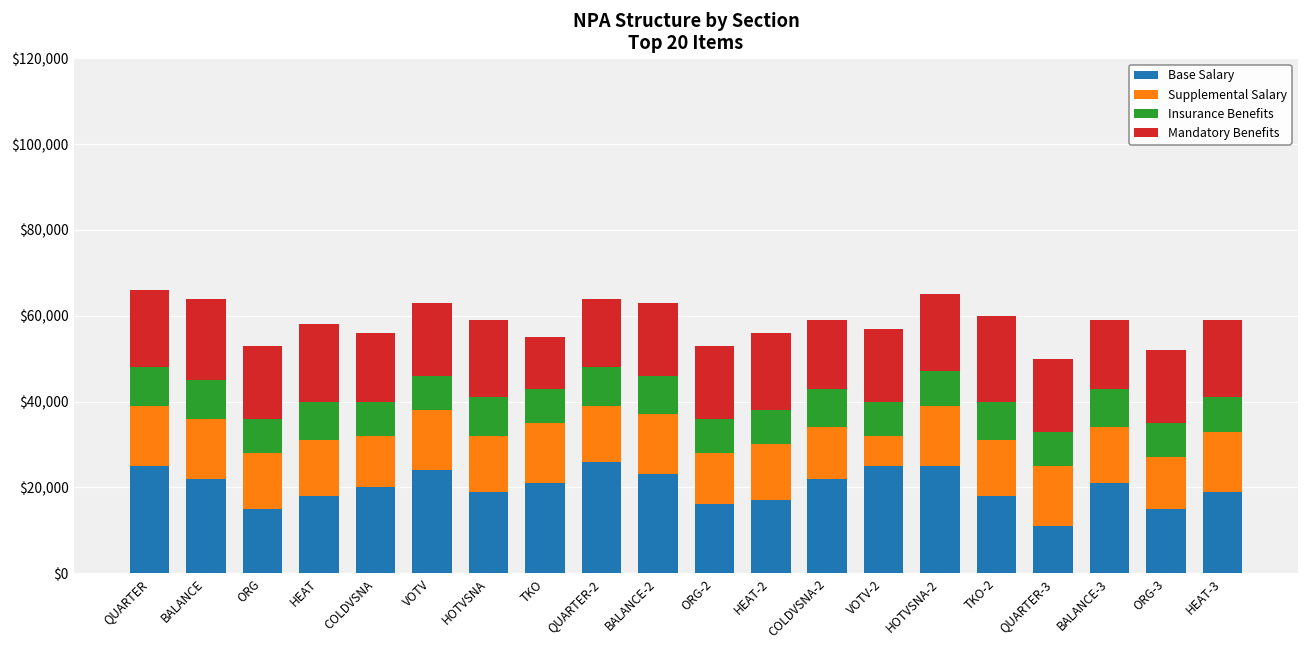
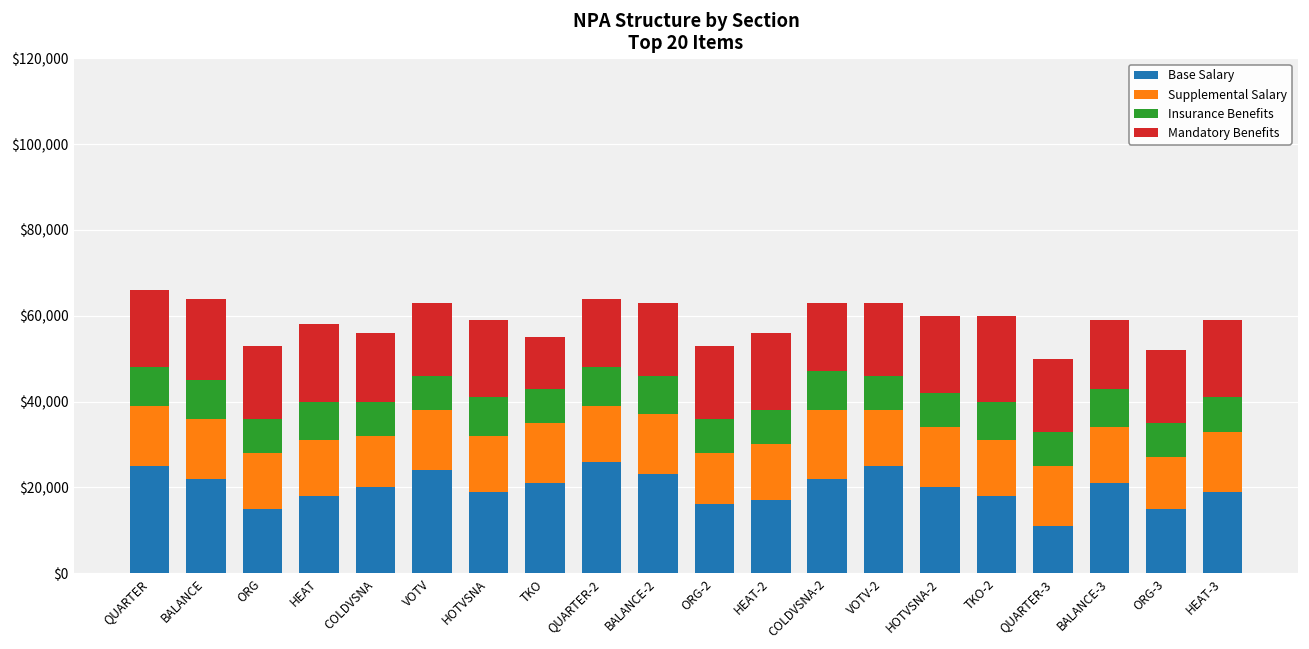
Supplemental Salary, COLDVSNA-2: $12,000 -> $16,000
Supplemental Salary, VOTV-2: $7,000 -> $13,000
Base Salary, HOTVSNA-2: $25,000 -> $20,000
